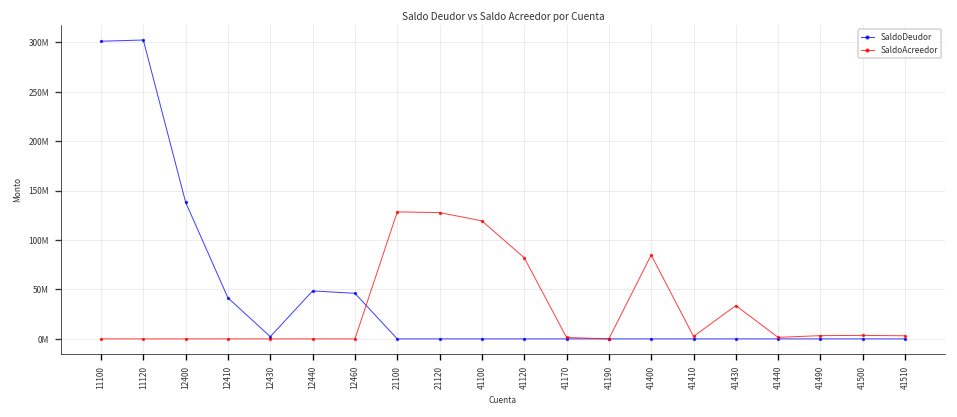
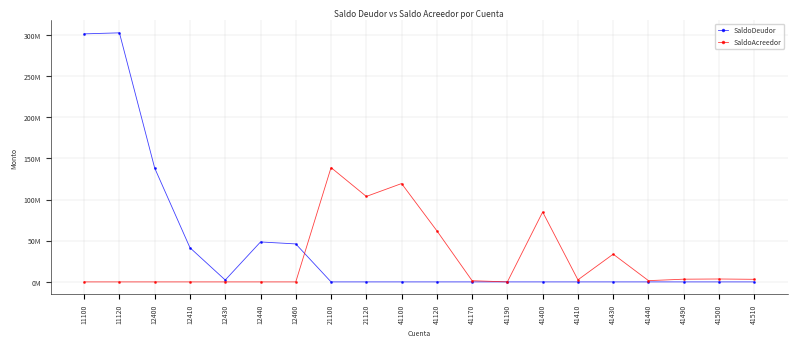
SaldoAcreedor, 21100: 130000000 -> 140000000
SaldoAcreedor, 21120: 130000000 -> 100000000
SaldoAcreedor, 41120: 80000000 -> 60000000
